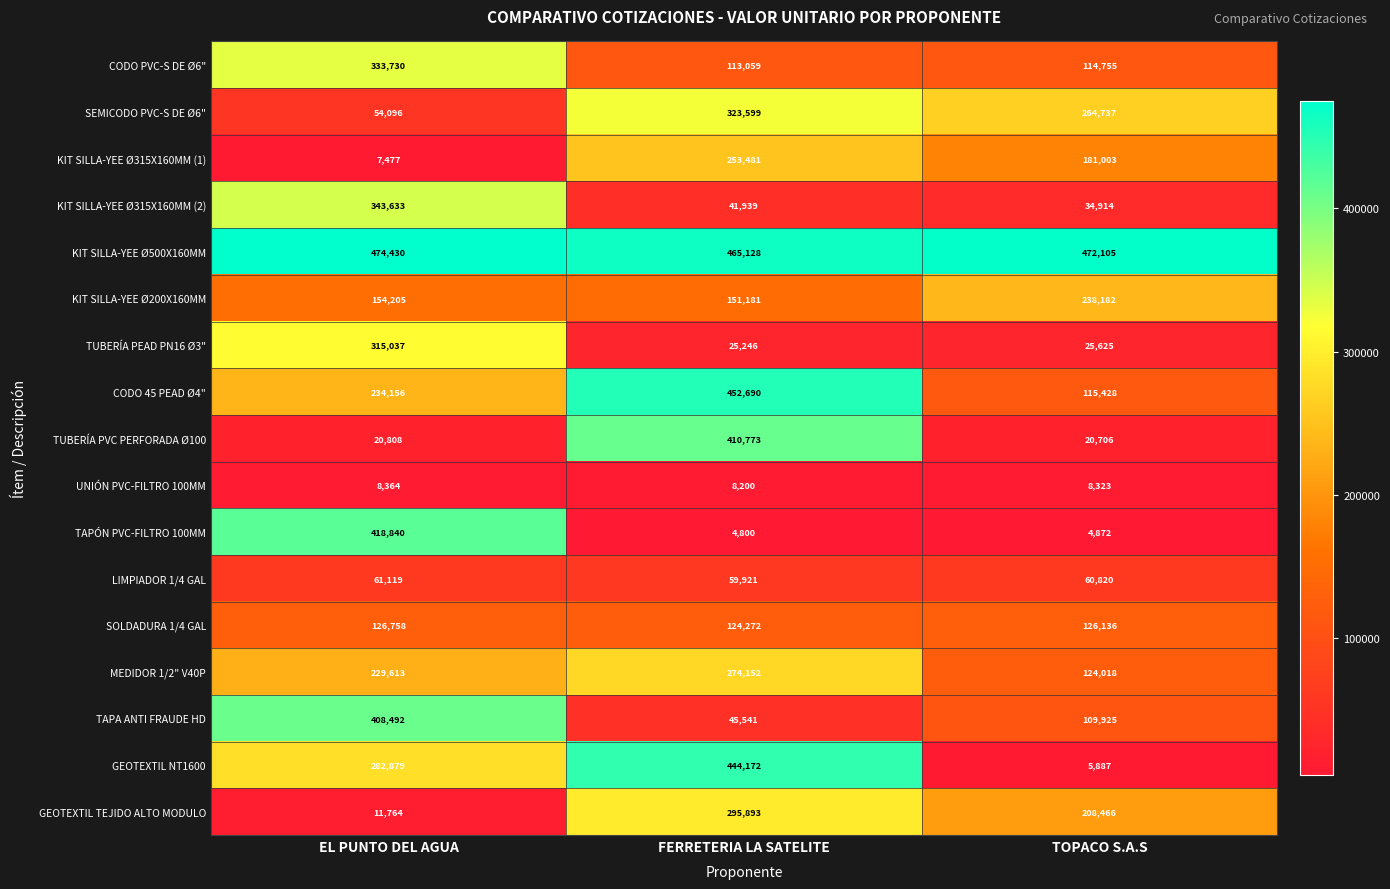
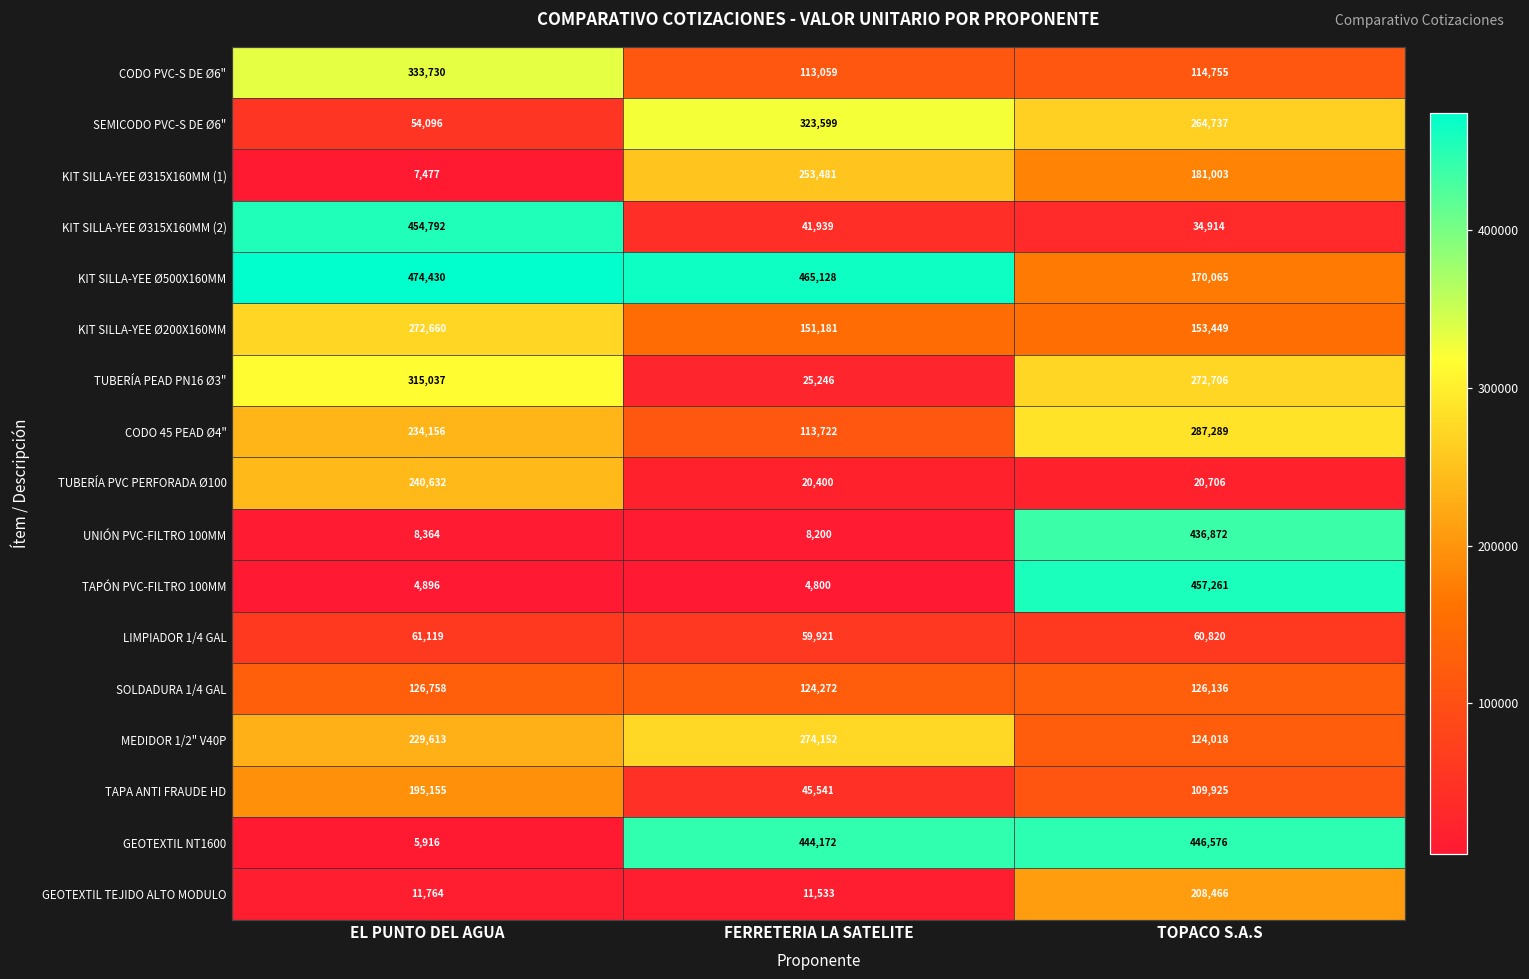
KIT SILLA-YEE Ø315X160MM (2), EL PUNTO DEL AGUA: 343,633 -> 454,792
KIT SILLA-YEE Ø500X160MM, TOPACO S.A.S: 472,105 -> 170,065
KIT SILLA-YEE Ø200X160MM, EL PUNTO DEL AGUA: 154,205 -> 272,660
KIT SILLA-YEE Ø200X160MM, TOPACO S.A.S: 238,182 -> 153,449
TUBERÍA PEAD PN16 Ø3", TOPACO S.A.S: 25,625 -> 272,706
CODO 45 PEAD Ø4", FERRETERIA LA SATELITE: 452,690 -> 113,722
CODO 45 PEAD Ø4", TOPACO S.A.S: 115,428 -> 287,289
TUBERÍA PVC PERFORADA Ø100, EL PUNTO DEL AGUA: 20,808 -> 240,632
TUBERÍA PVC PERFORADA Ø100, FERRETERIA LA SATELITE: 410,773 -> 20,400
UNIÓN PVC-FILTRO 100MM, TOPACO S.A.S: 8,323 -> 436,872
TAPÓN PVC-FILTRO 100MM, EL PUNTO DEL AGUA: 418,840 -> 4,896
TAPÓN PVC-FILTRO 100MM, TOPACO S.A.S: 4,872 -> 457,261
TAPA ANTI FRAUDE HD, EL PUNTO DEL AGUA: 408,492 -> 195,155
GEOTEXTIL NT1600, EL PUNTO DEL AGUA: 282,879 -> 5,916
GEOTEXTIL NT1600, TOPACO S.A.S: 5,887 -> 446,576
GEOTEXTIL TEJIDO ALTO MODULO, FERRETERIA LA SATELITE: 295,893 -> 11,533
